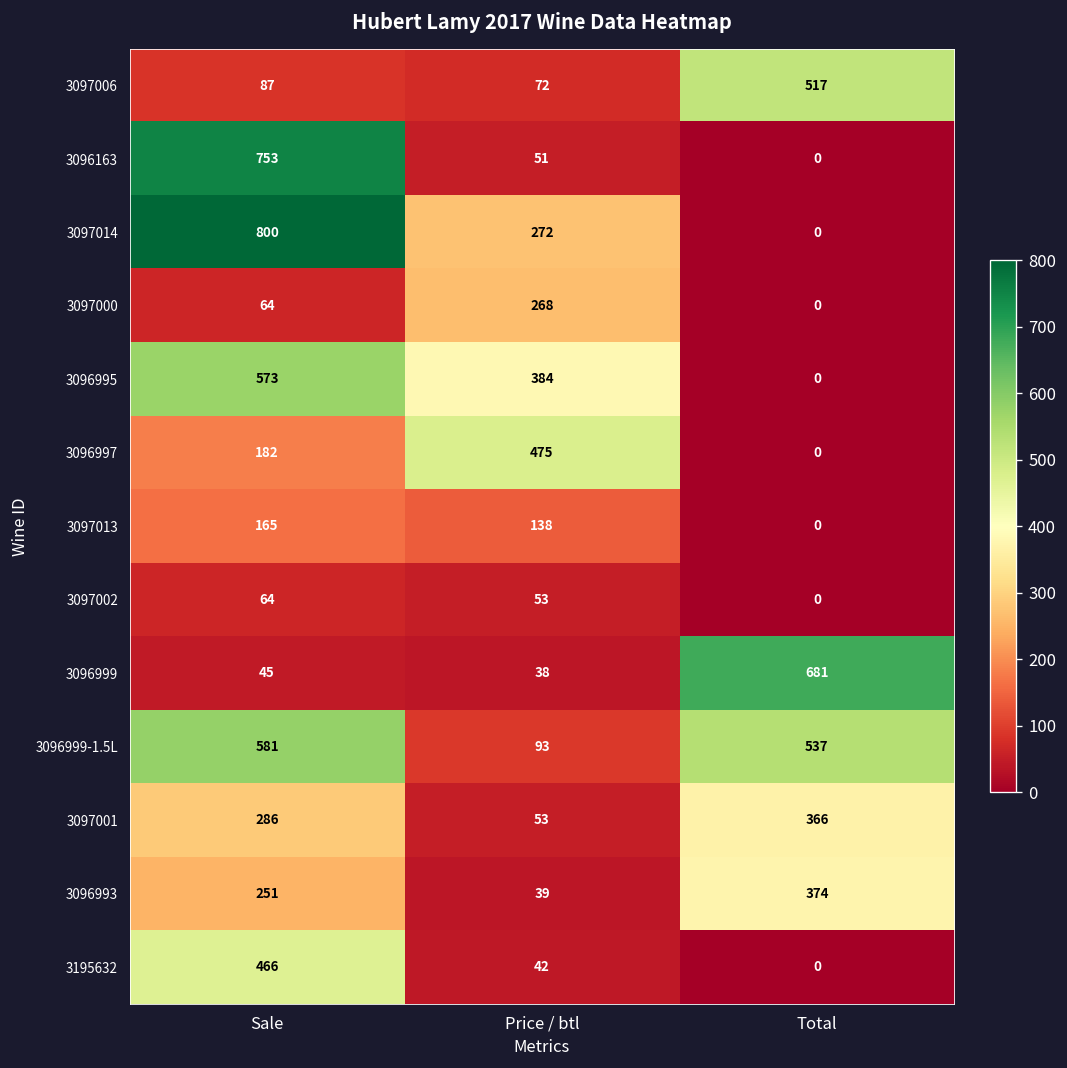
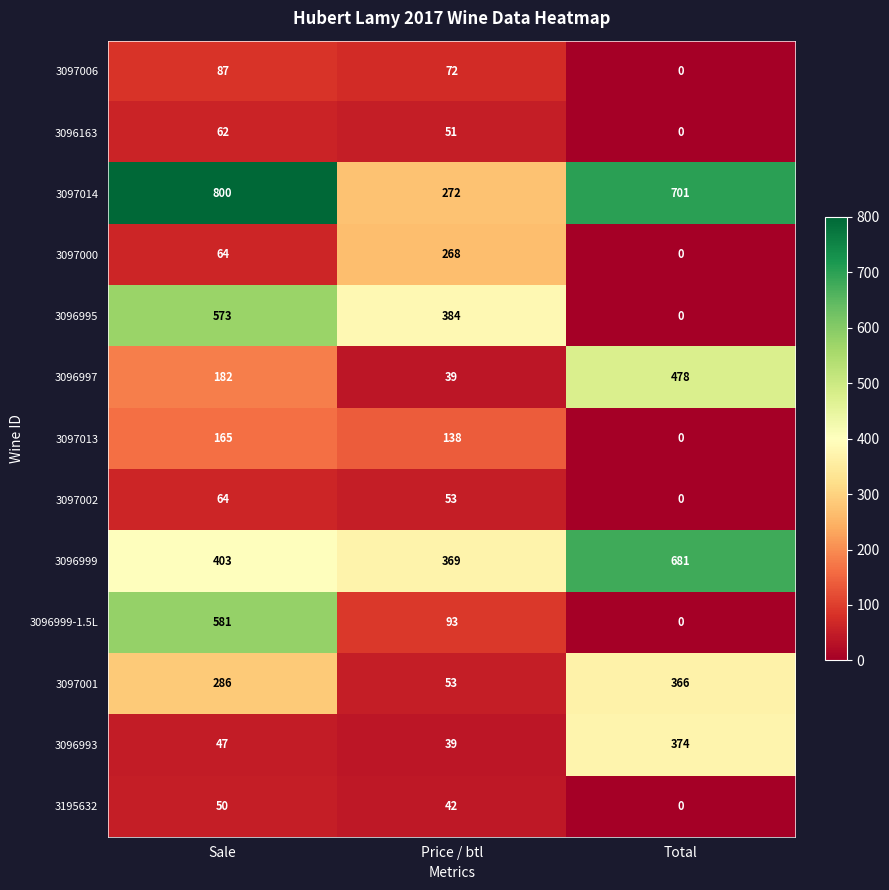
3097006, Total: 517 -> 0
3096163, Sale: 753 -> 62
3097014, Total: 0 -> 701
3096997, Price / btl: 475 -> 39
3096997, Total: 0 -> 478
3096999, Sale: 45 -> 403
3096999, Price / btl: 38 -> 369
3096999-1.5L, Total: 537 -> 0
3096993, Sale: 251 -> 47
3195632, Sale: 466 -> 50
